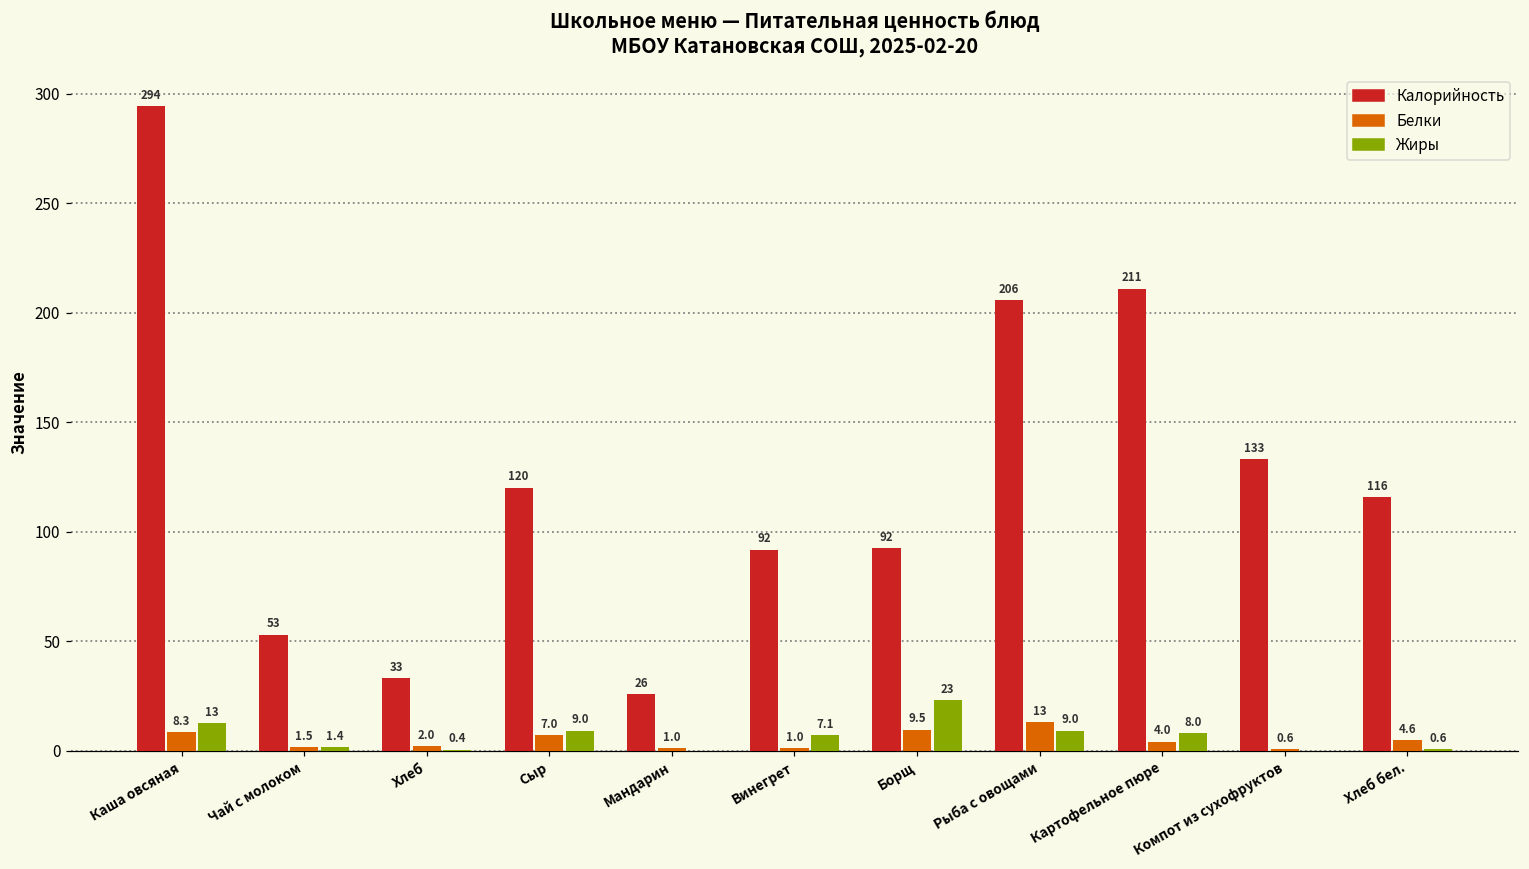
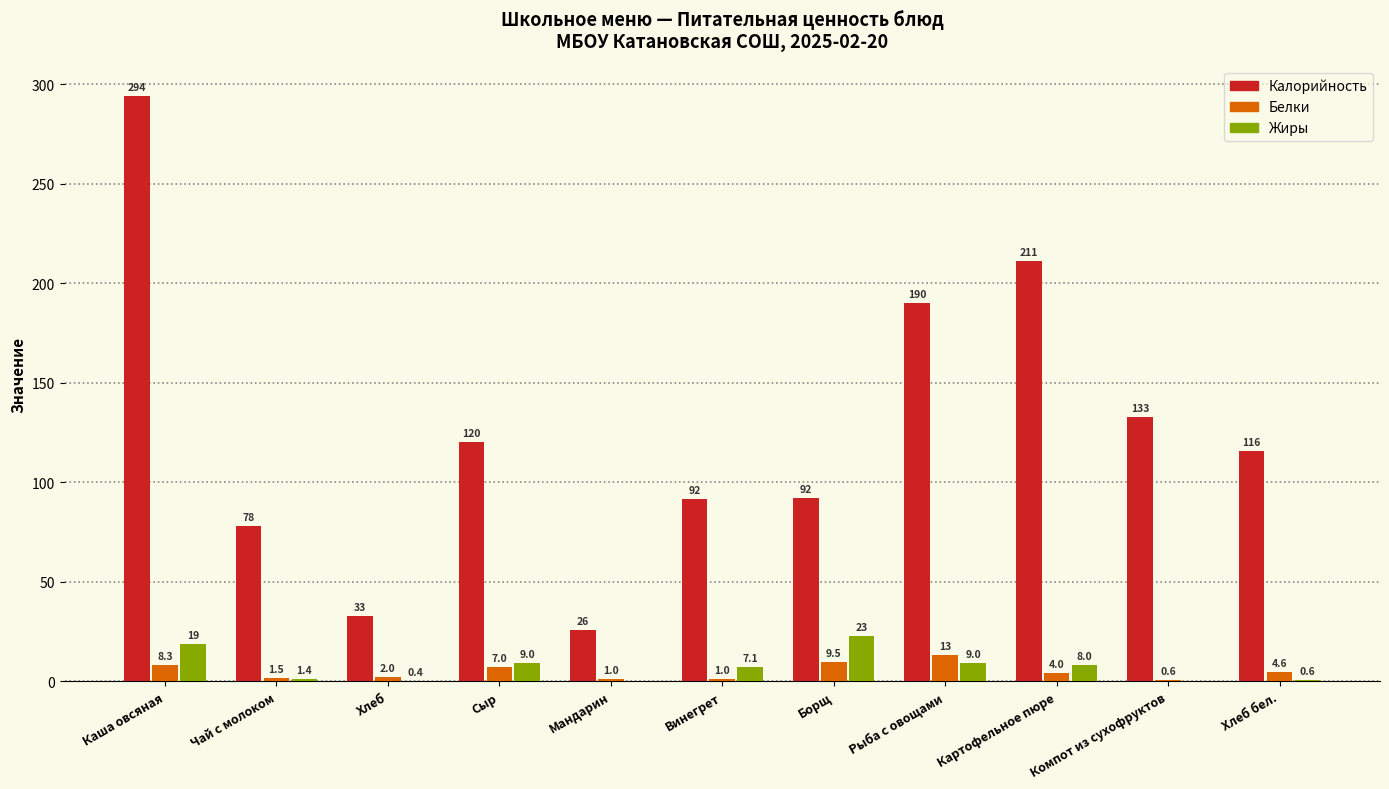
Жиры, Каша овсяная: 13 -> 19
Калорийность, Чай с молоком: 53 -> 78
Калорийность, Рыба с овощами: 206 -> 190
